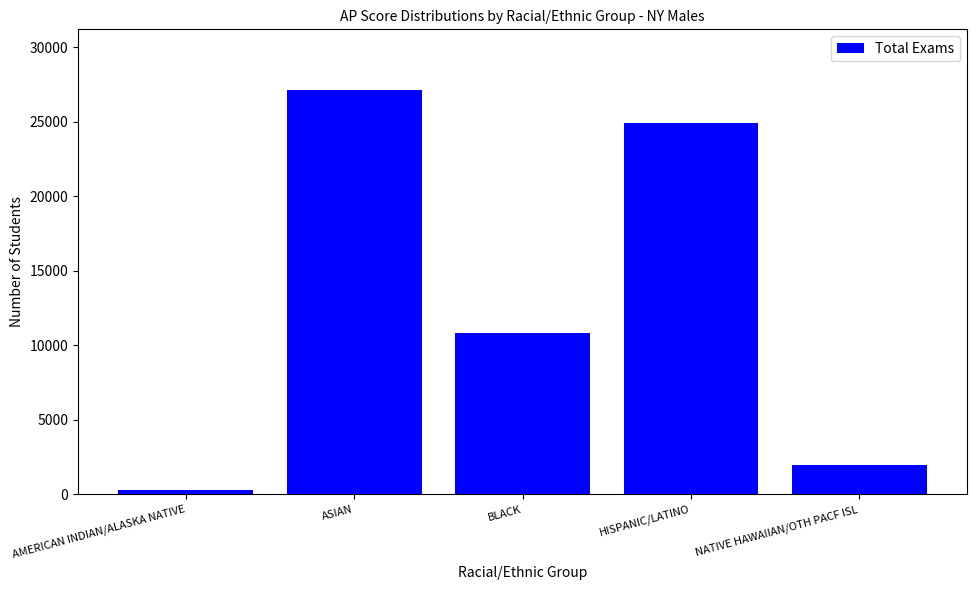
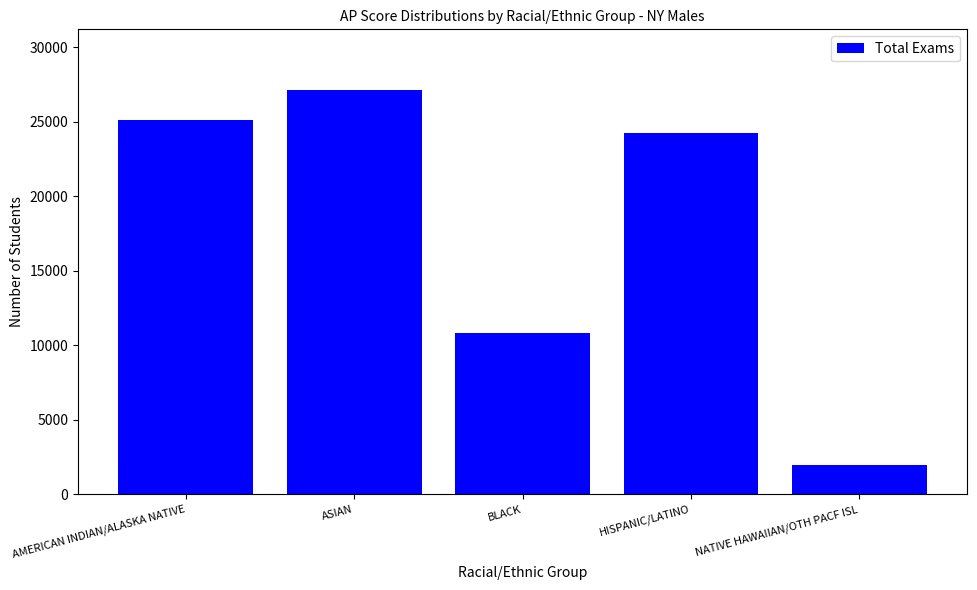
AMERICAN INDIAN/ALASKA NATIVE: 300 -> 25100
HISPANIC/LATINO: 24900 -> 24200
